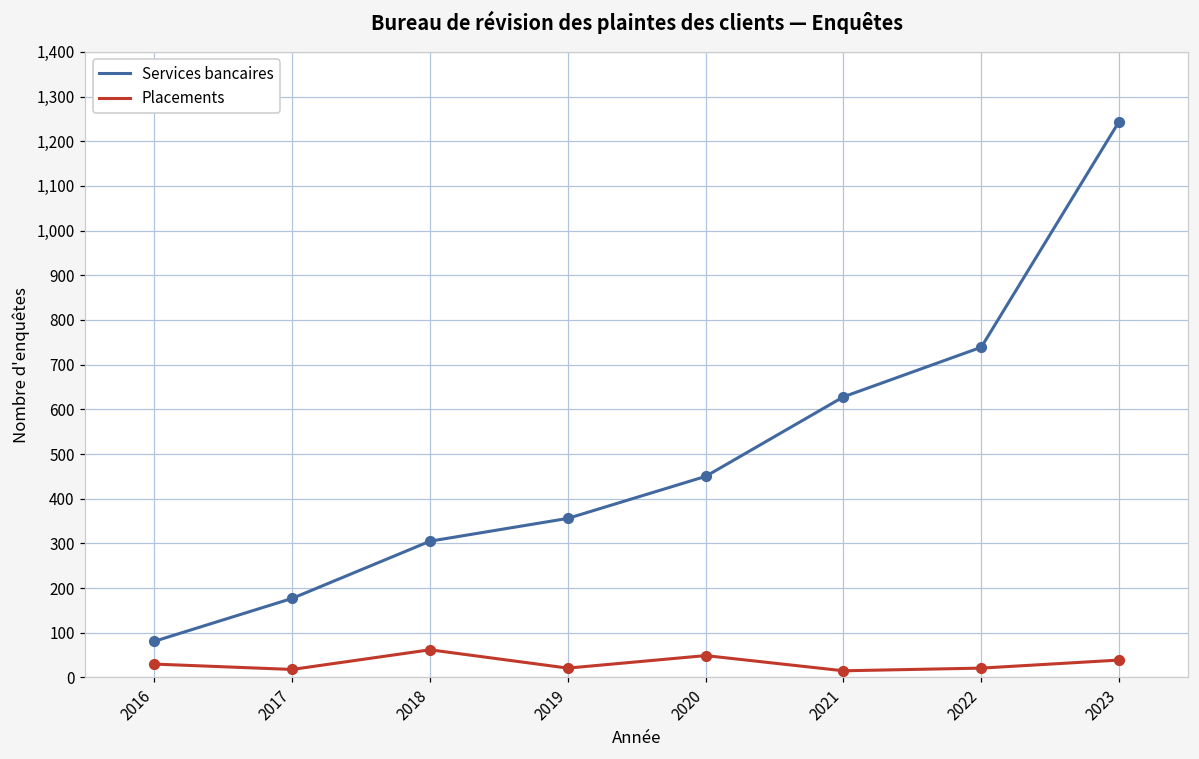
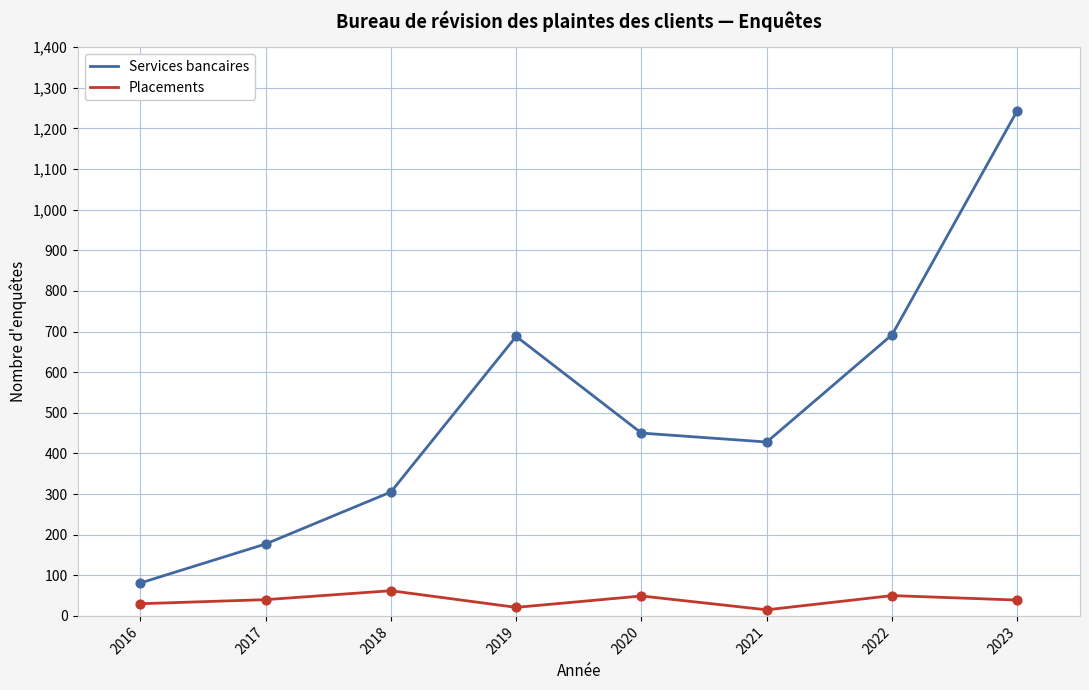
Placements, 2017: 20 -> 40
Services bancaires, 2019: 360 -> 690
Services bancaires, 2021: 630 -> 430
Services bancaires, 2022: 740 -> 690
Placements, 2022: 20 -> 50
